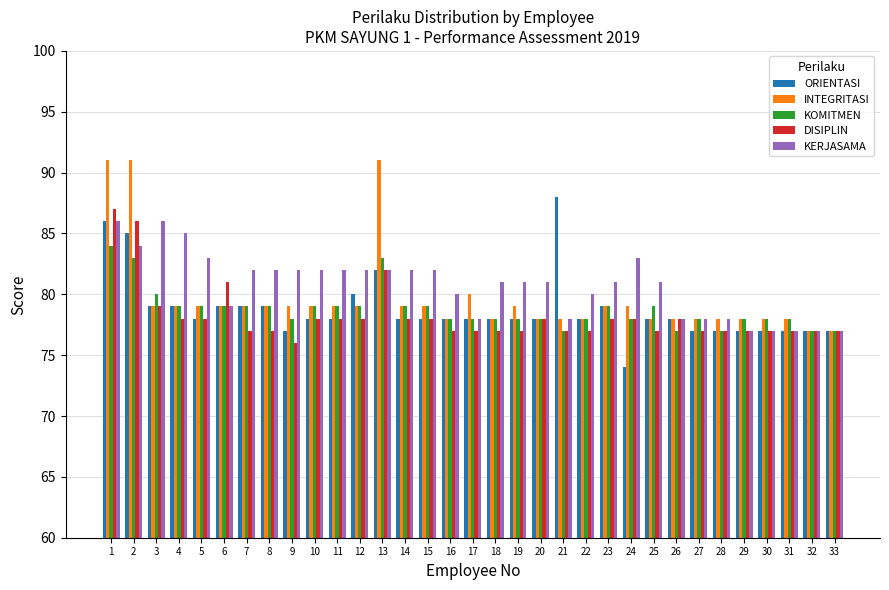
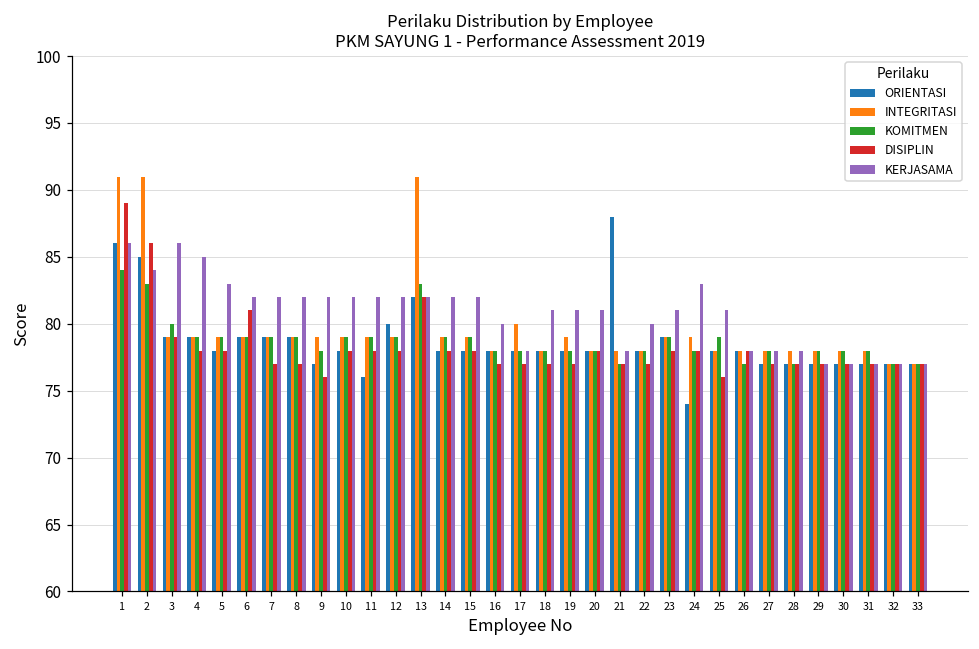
DISIPLIN, 1: 87 -> 89
KERJASAMA, 6: 79 -> 82
ORIENTASI, 11: 78 -> 76
DISIPLIN, 25: 77 -> 76
